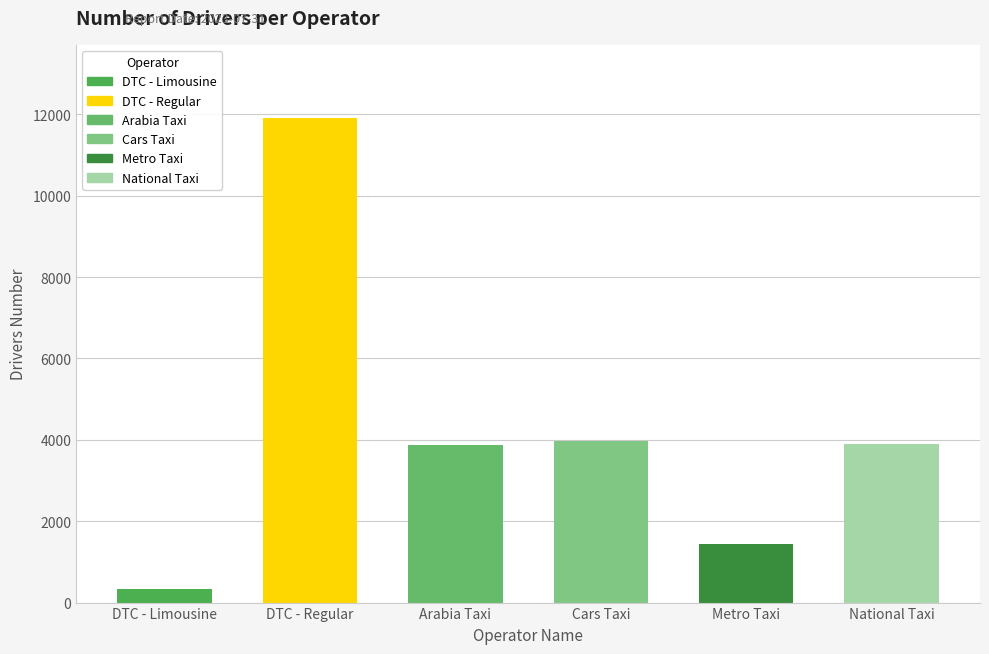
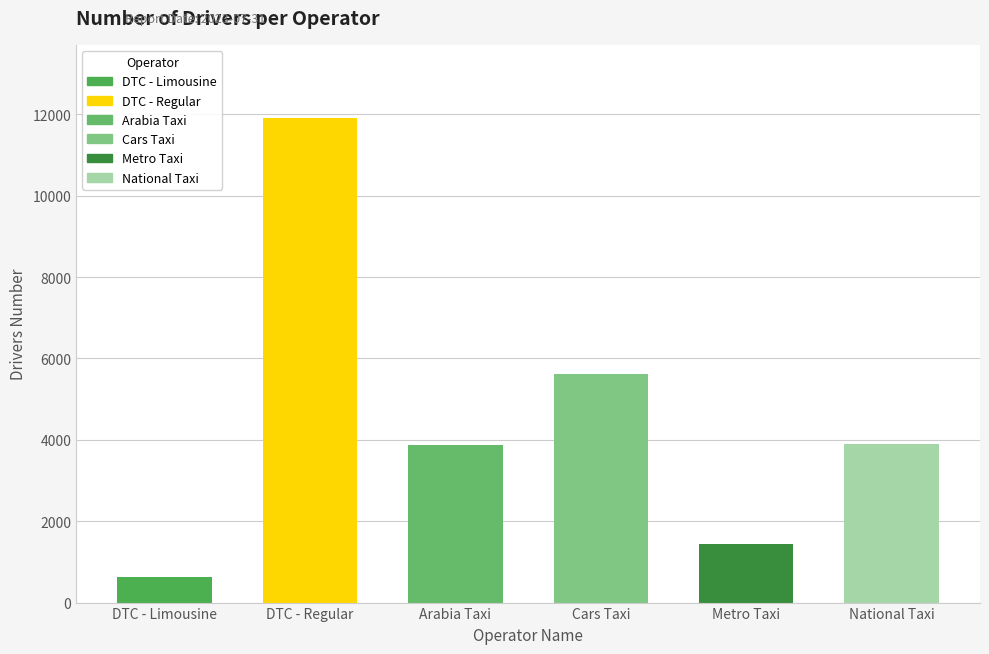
DTC - Limousine: 300 -> 600
Cars Taxi: 4000 -> 5600
